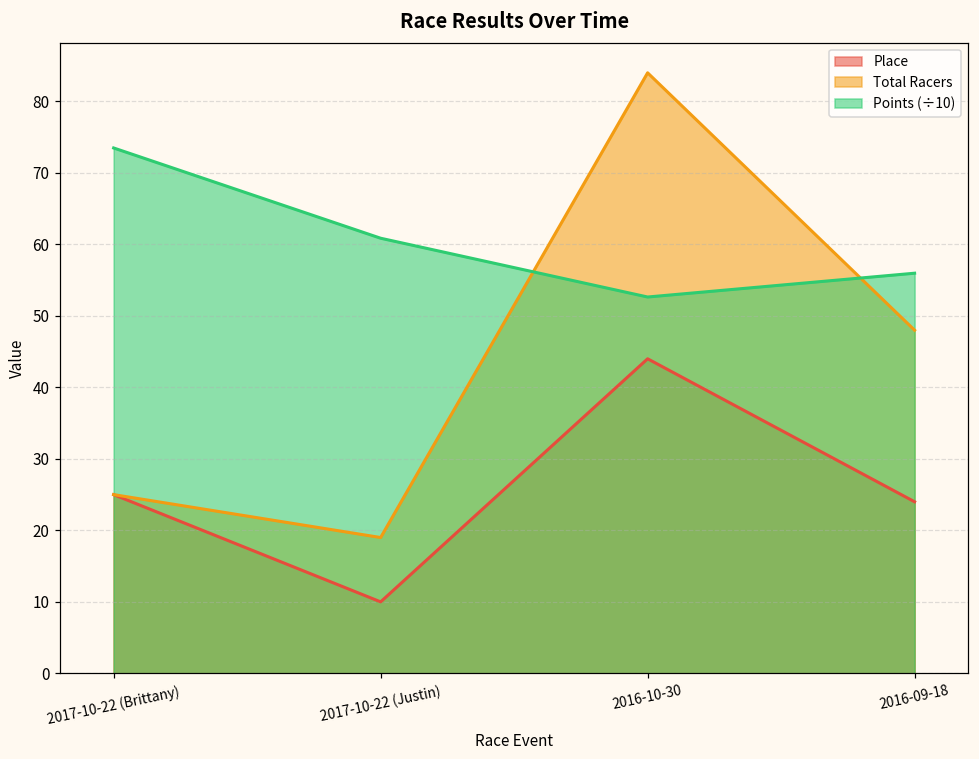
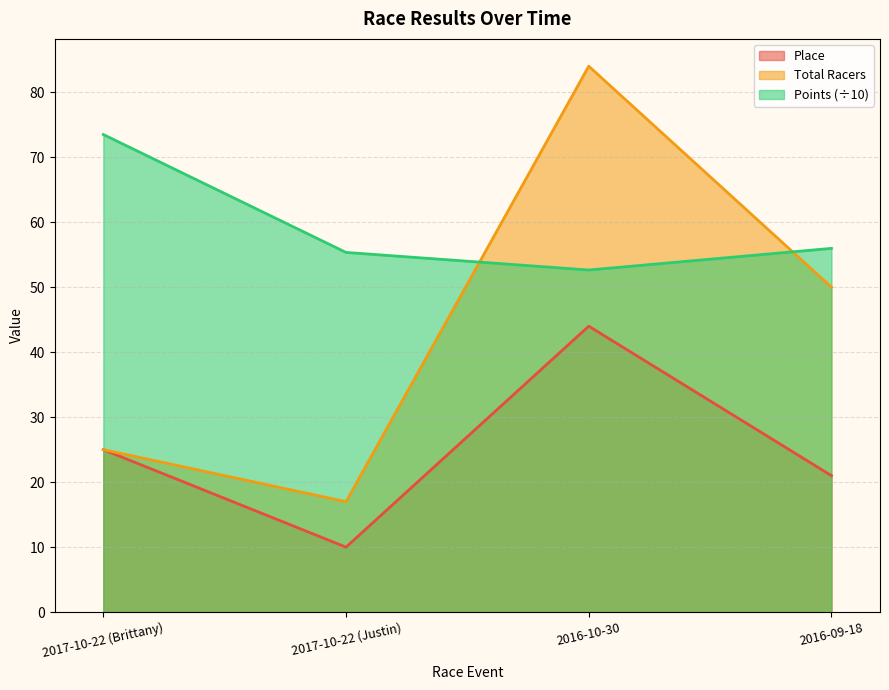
Total Racers, 2017-10-22 (Justin): 19 -> 17
Points (÷10), 2017-10-22 (Justin): 61 -> 55
Place, 2016-09-18: 24 -> 21
Total Racers, 2016-09-18: 48 -> 50
